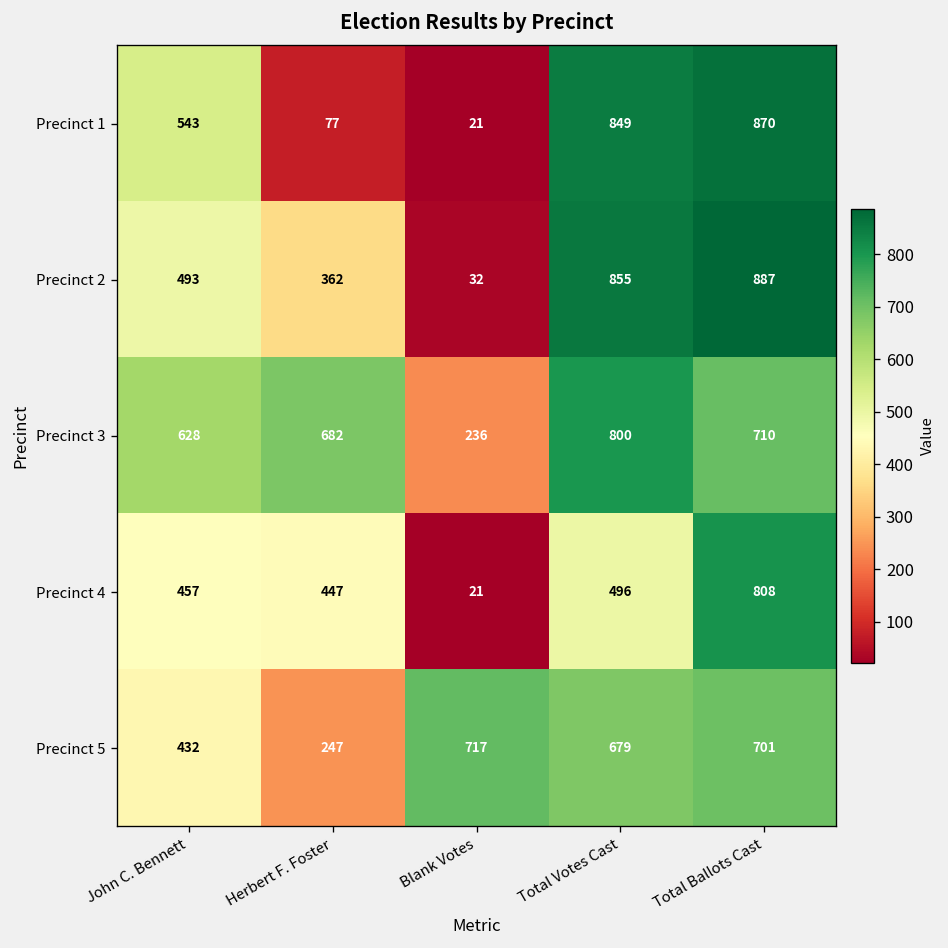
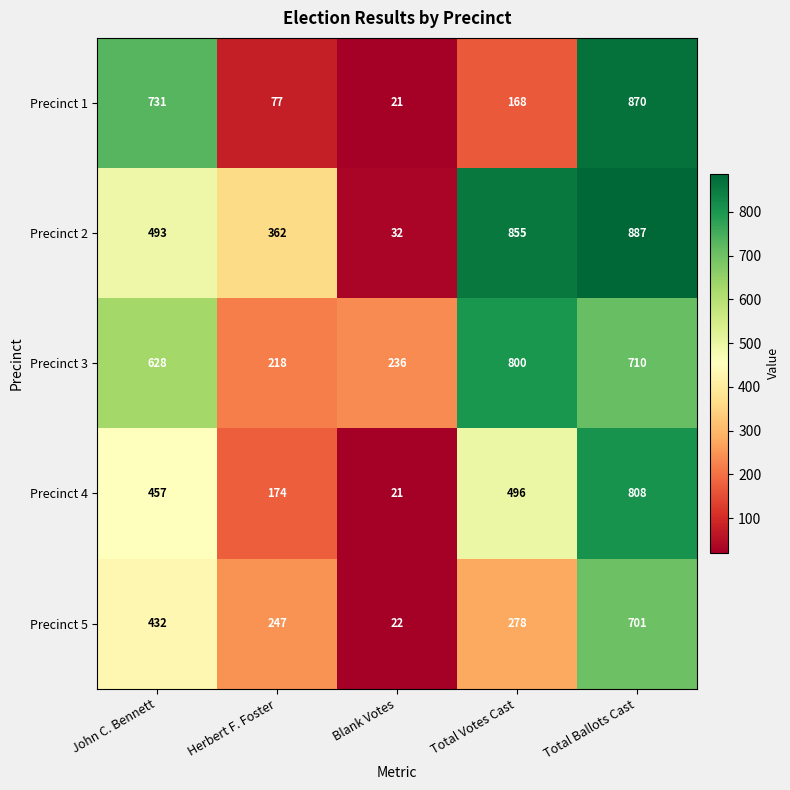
Precinct 1, John C. Bennett: 543 -> 731
Precinct 1, Total Votes Cast: 849 -> 168
Precinct 3, Herbert F. Foster: 682 -> 218
Precinct 4, Herbert F. Foster: 447 -> 174
Precinct 5, Blank Votes: 717 -> 22
Precinct 5, Total Votes Cast: 679 -> 278
